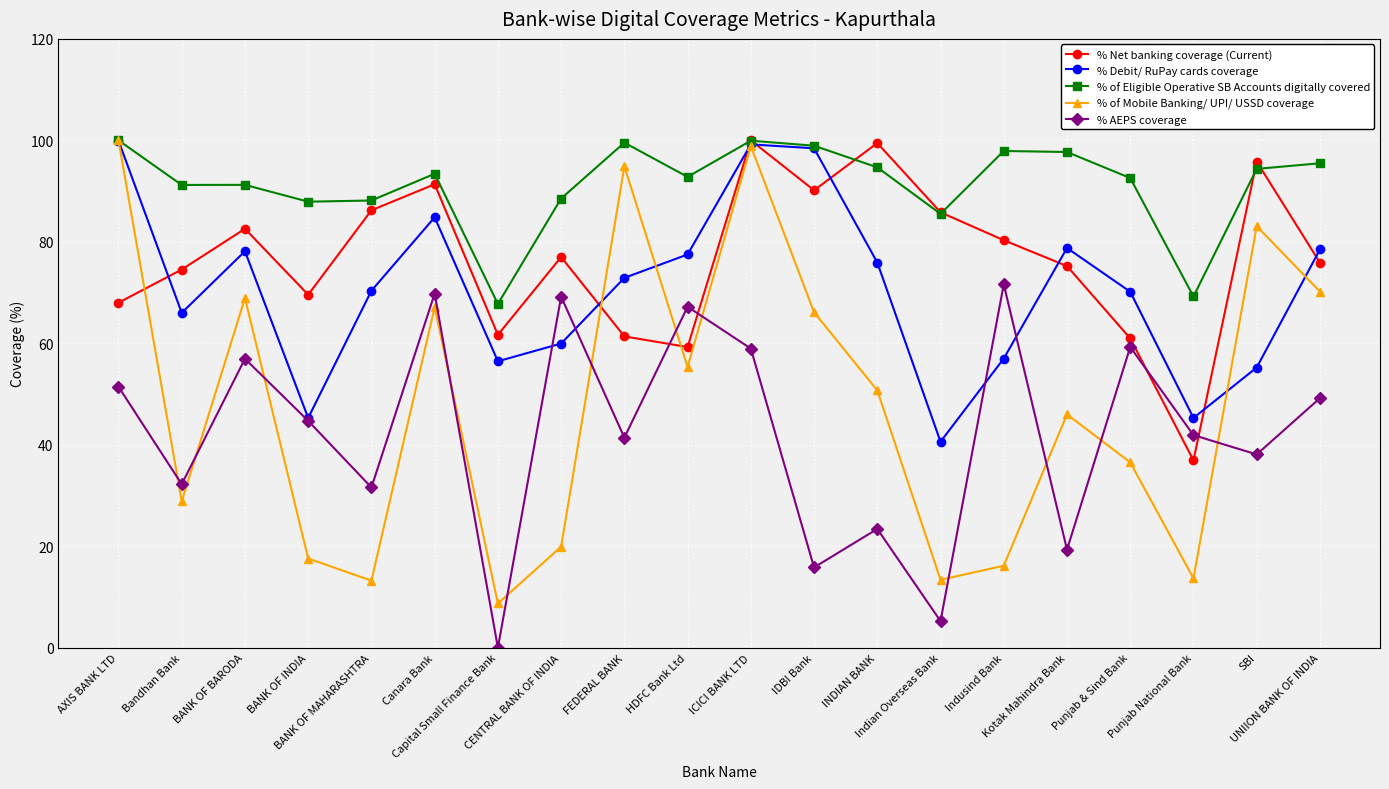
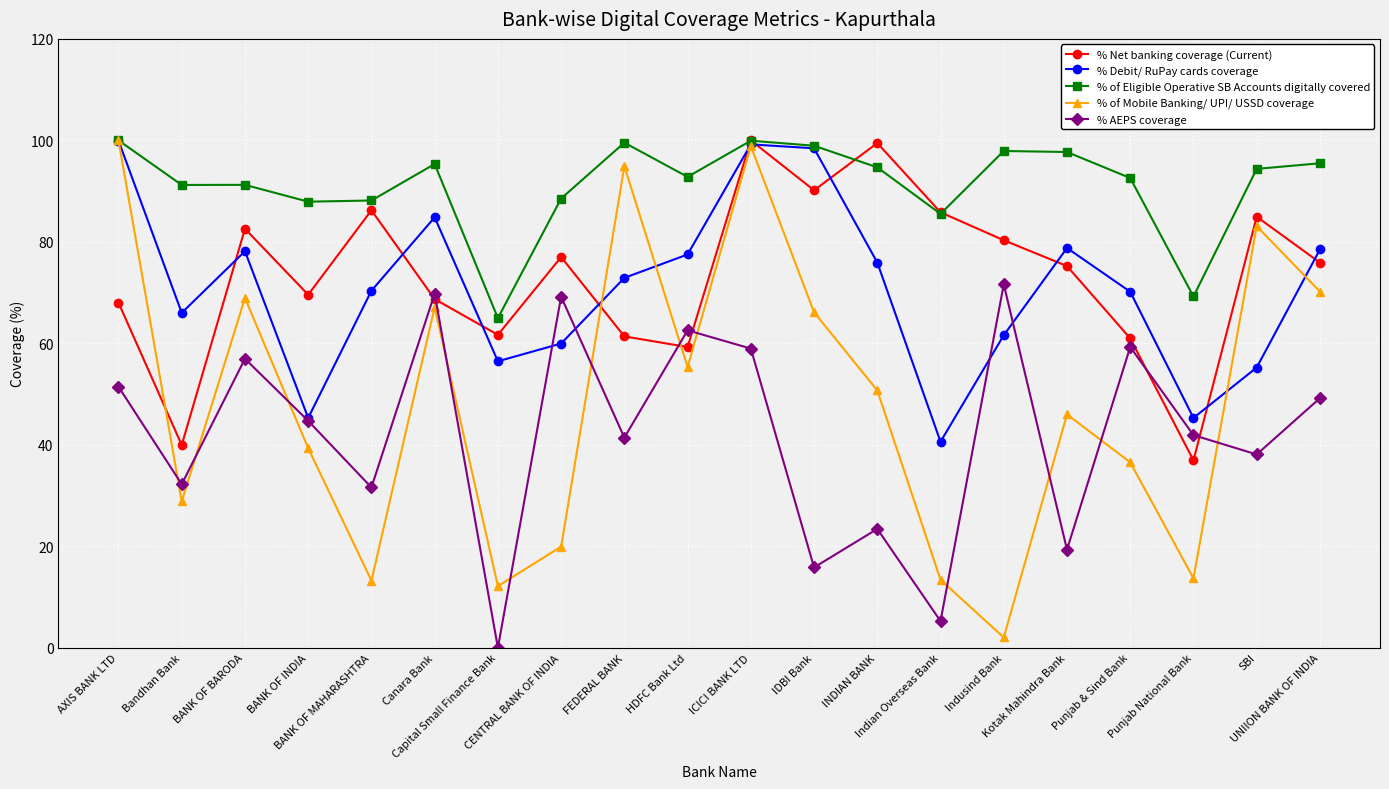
% Net banking coverage (Current), Bandhan Bank: 75 -> 40
% of Mobile Banking/ UPI/ USSD coverage, BANK OF INDIA: 18 -> 39
% Net banking coverage (Current), Canara Bank: 91 -> 69
% of Eligible Operative SB Accounts digitally covered, Canara Bank: 93 -> 95
% of Eligible Operative SB Accounts digitally covered, Capital Small Finance Bank: 68 -> 65
% of Mobile Banking/ UPI/ USSD coverage, Capital Small Finance Bank: 9 -> 12
% AEPS coverage, HDFC Bank Ltd: 67 -> 63
% Debit/ RuPay cards coverage, Indusind Bank: 57 -> 62
% of Mobile Banking/ UPI/ USSD coverage, Indusind Bank: 16 -> 2
% Net banking coverage (Current), SBI: 96 -> 85
